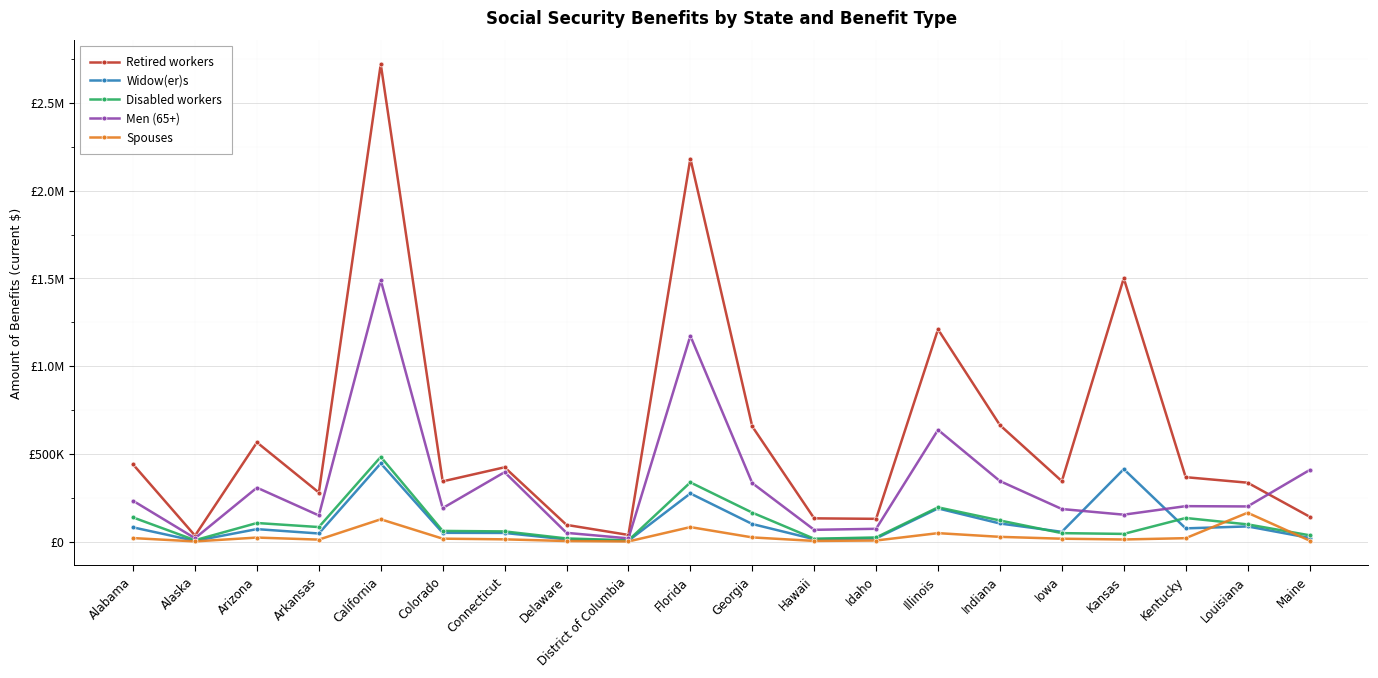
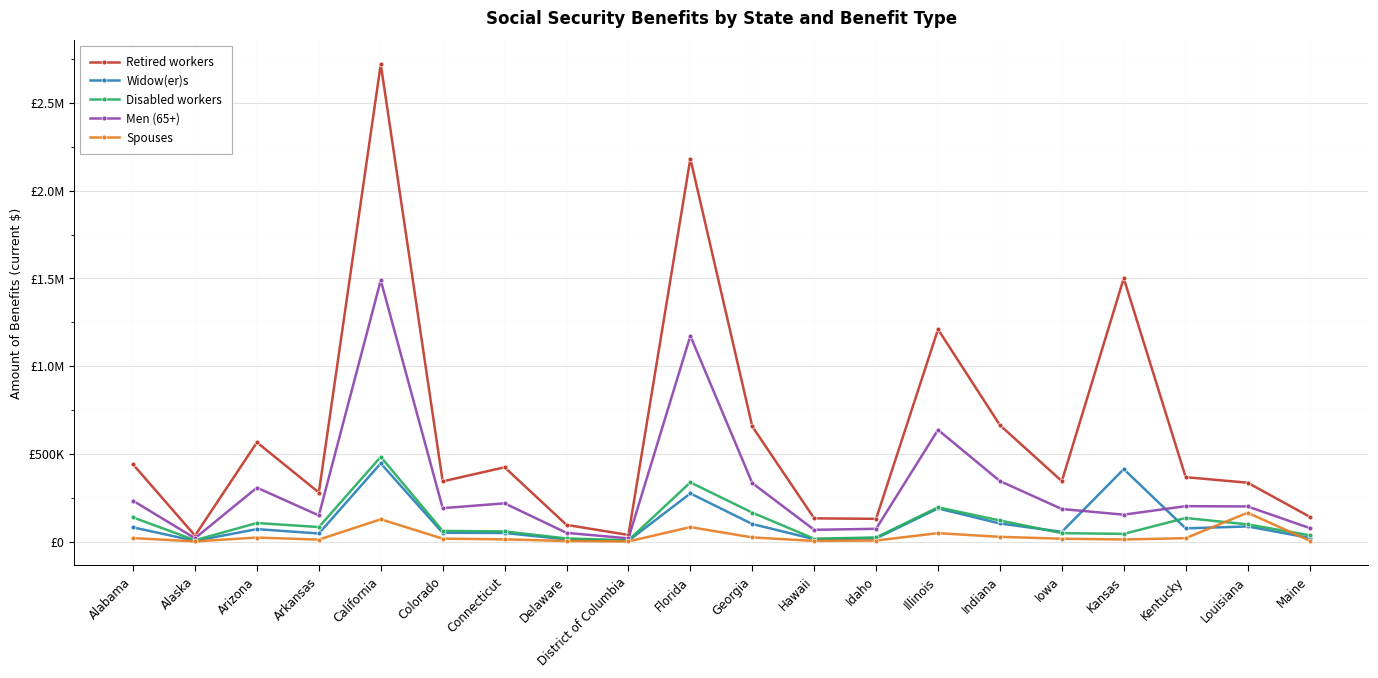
Men (65+), Connecticut: £400000 -> £220000
Men (65+), Maine: £410000 -> £80000
